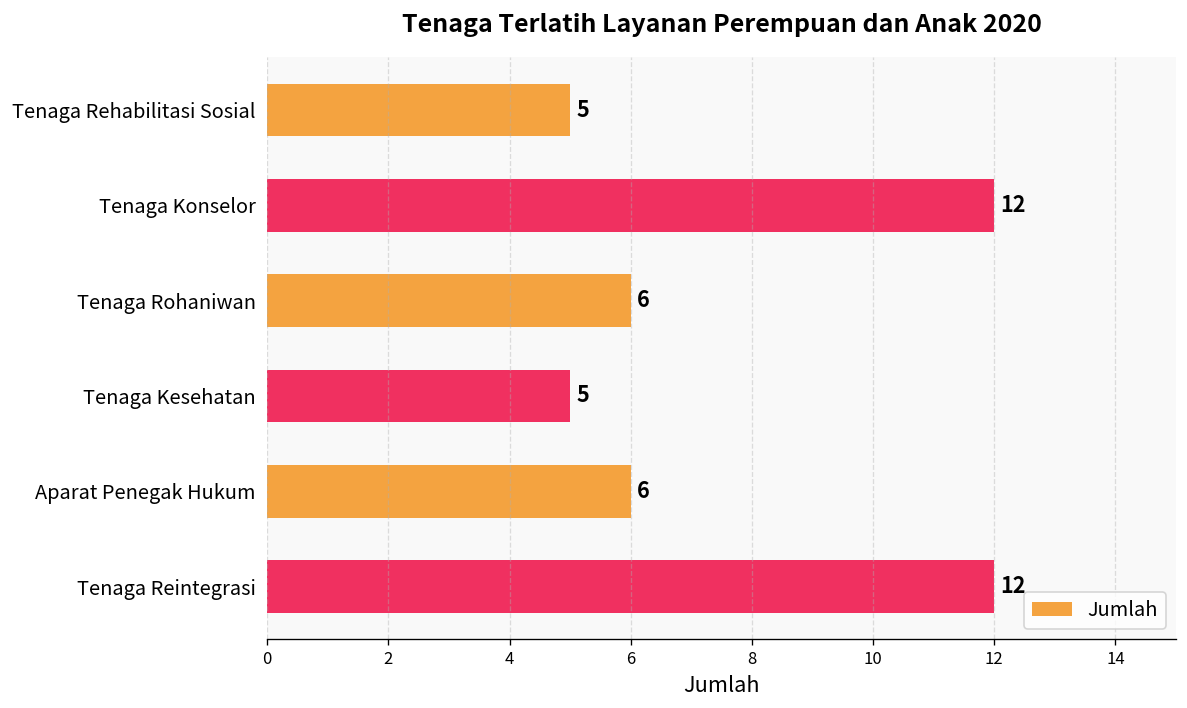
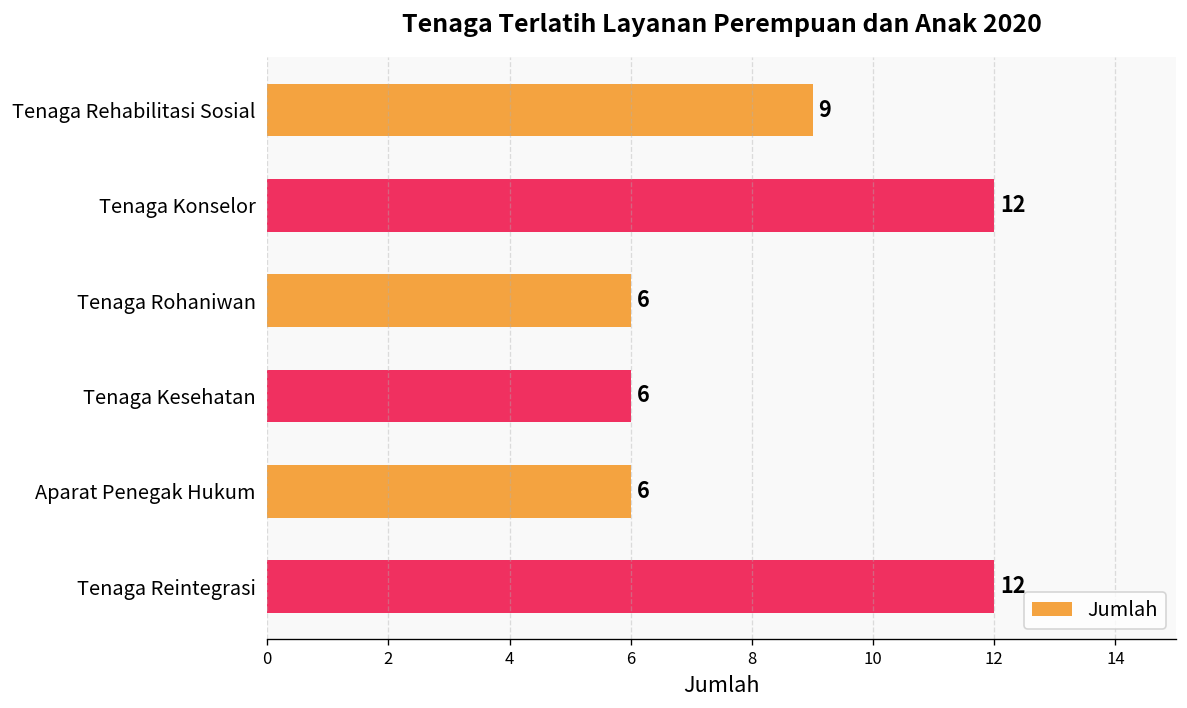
Tenaga Rehabilitasi Sosial: 5 -> 9
Tenaga Kesehatan: 5 -> 6
